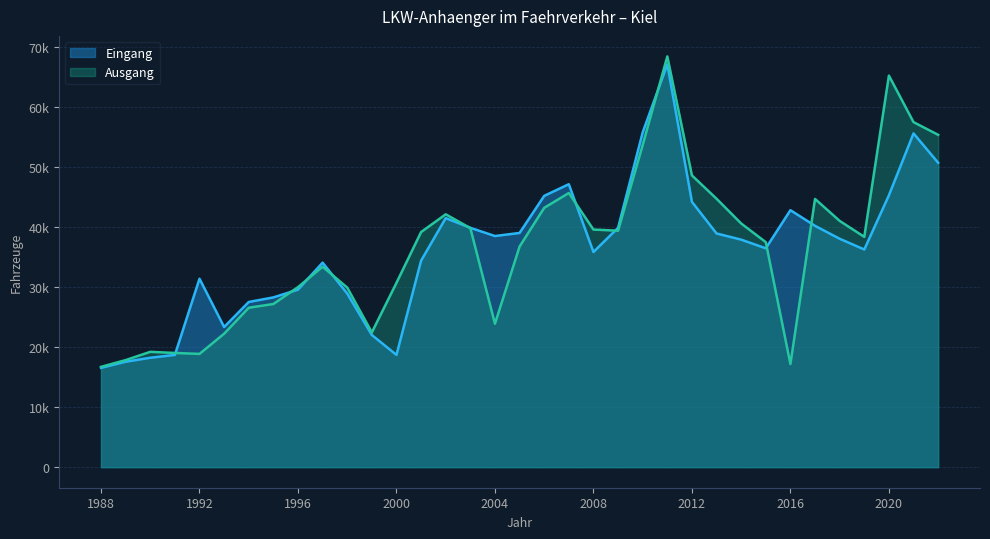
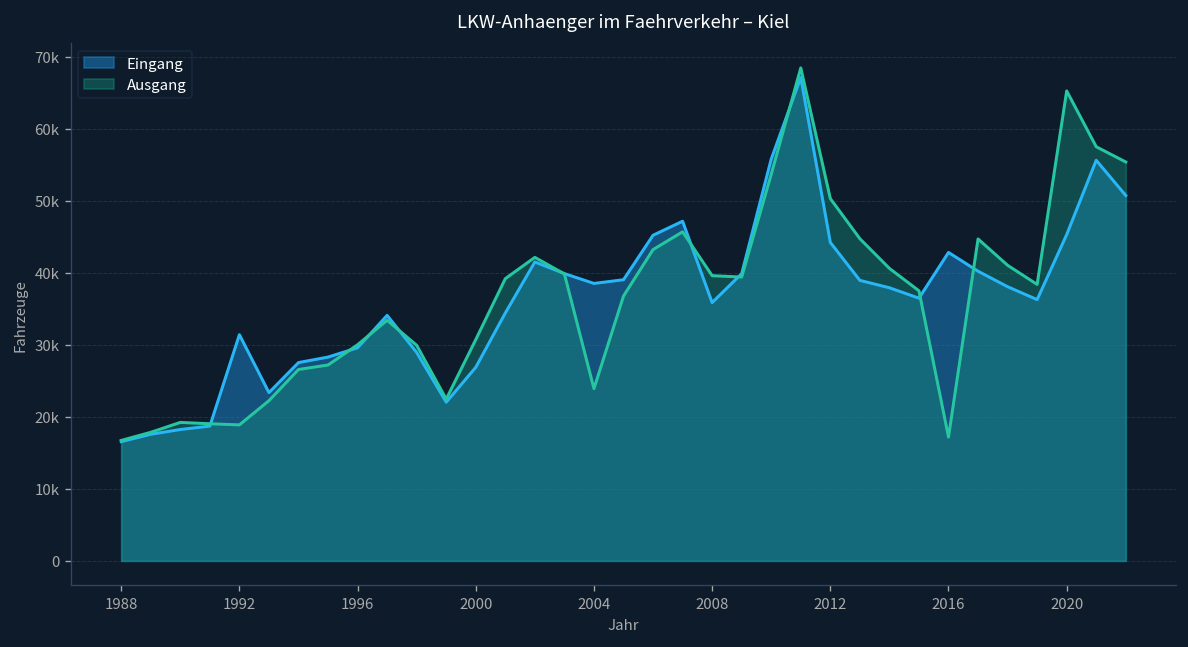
Eingang, 2000: 19000 -> 27000
Ausgang, 2012: 49000 -> 50000
